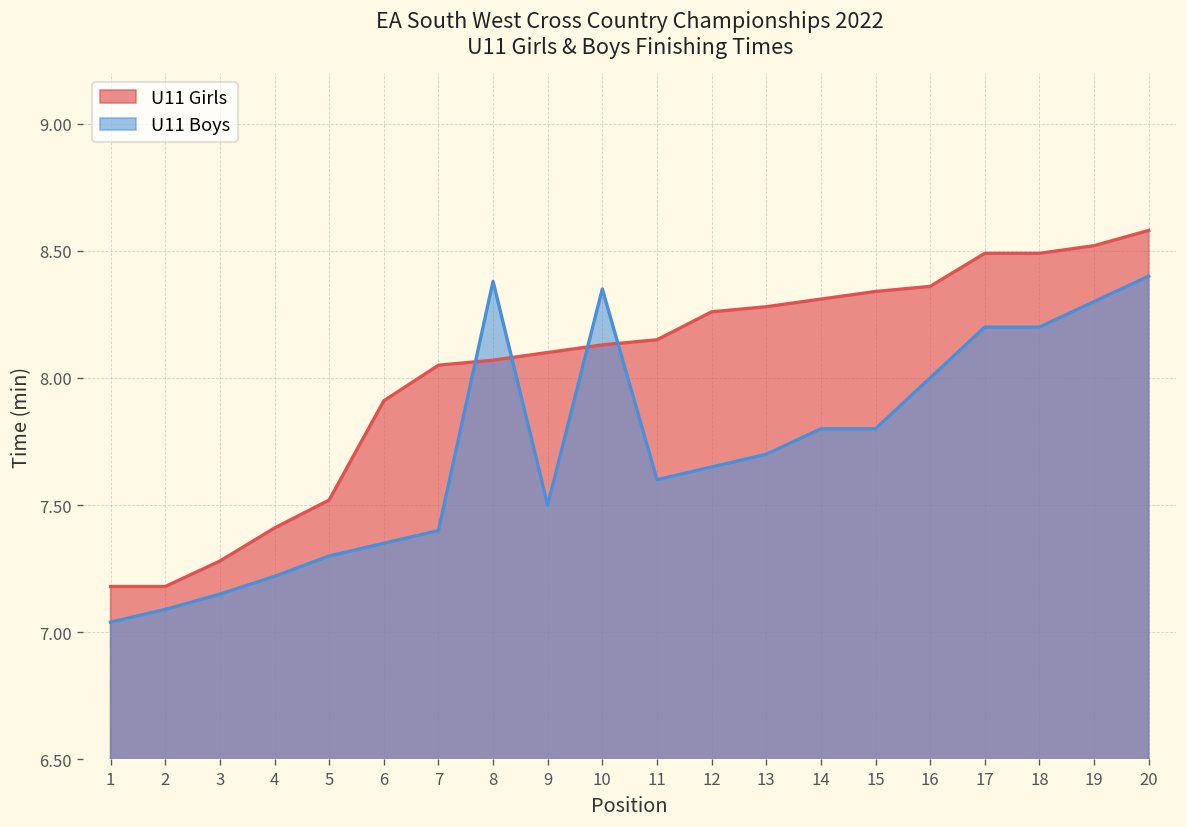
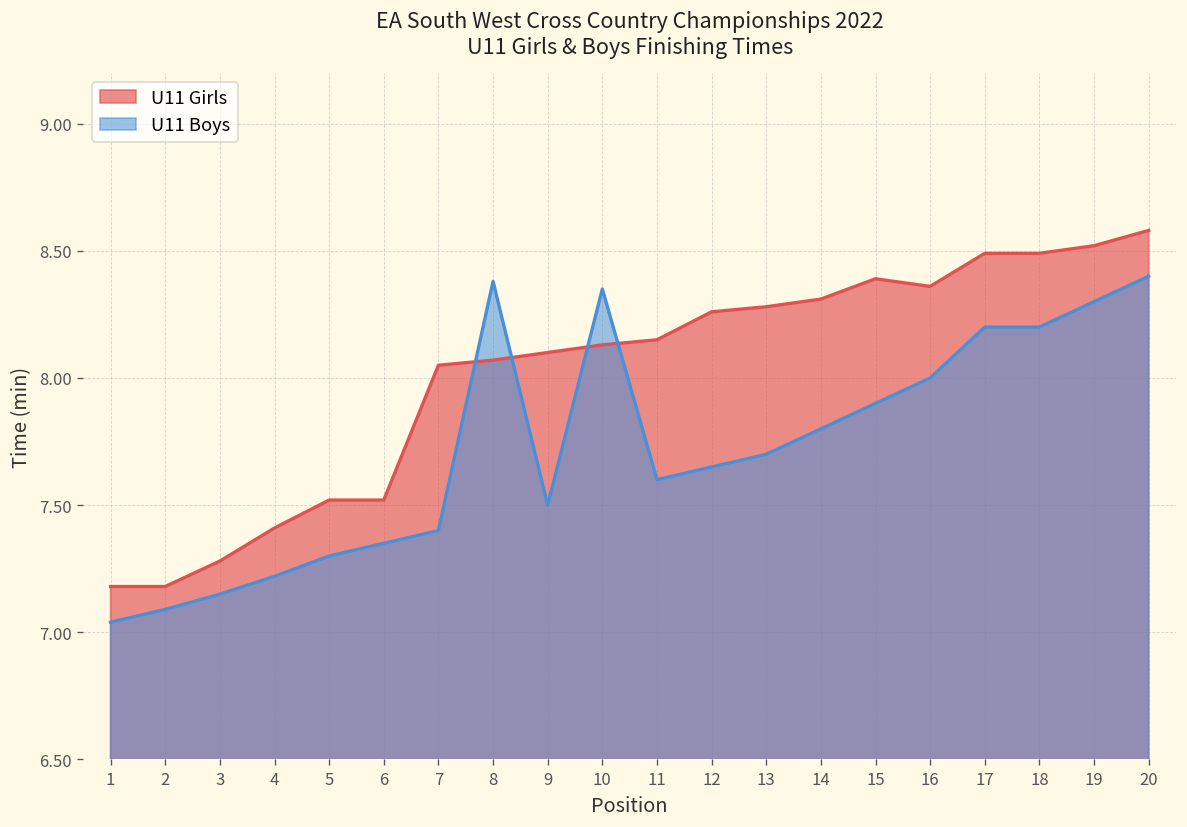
U11 Girls, 6: 7.91 -> 7.52
U11 Girls, 15: 8.34 -> 8.39
U11 Boys, 15: 7.8 -> 7.9
